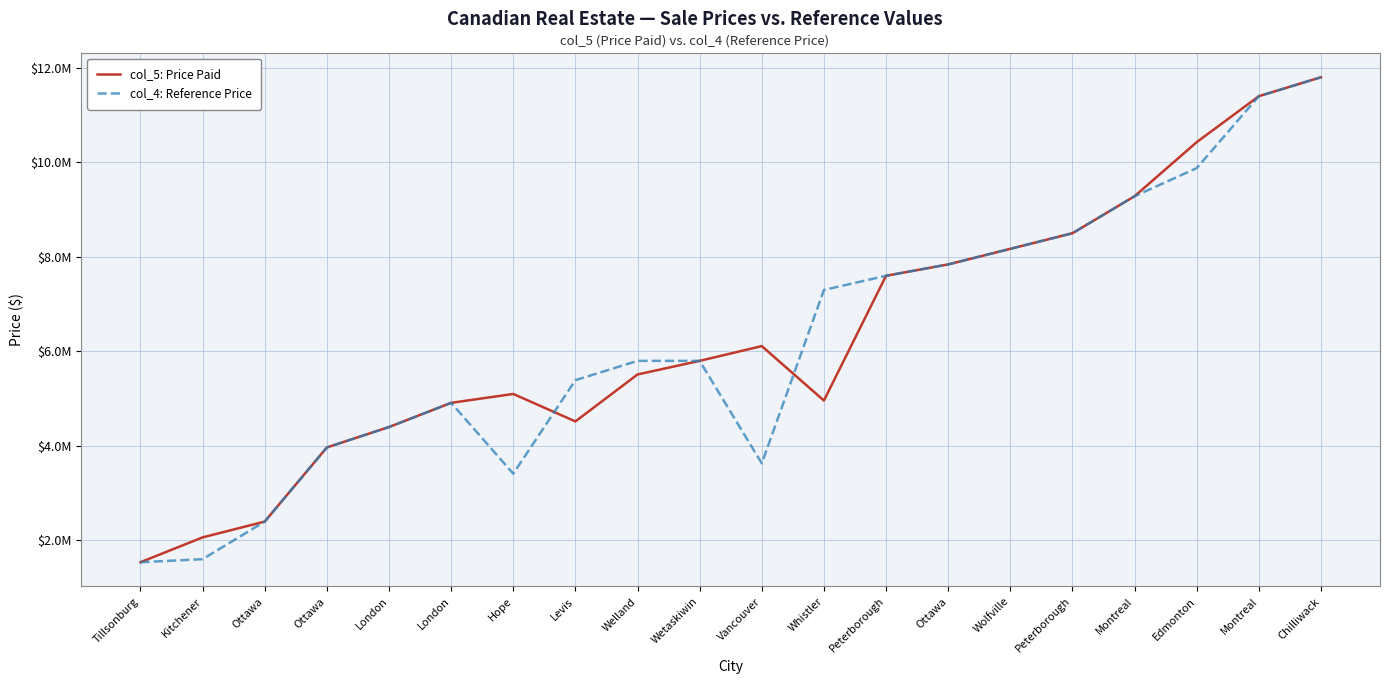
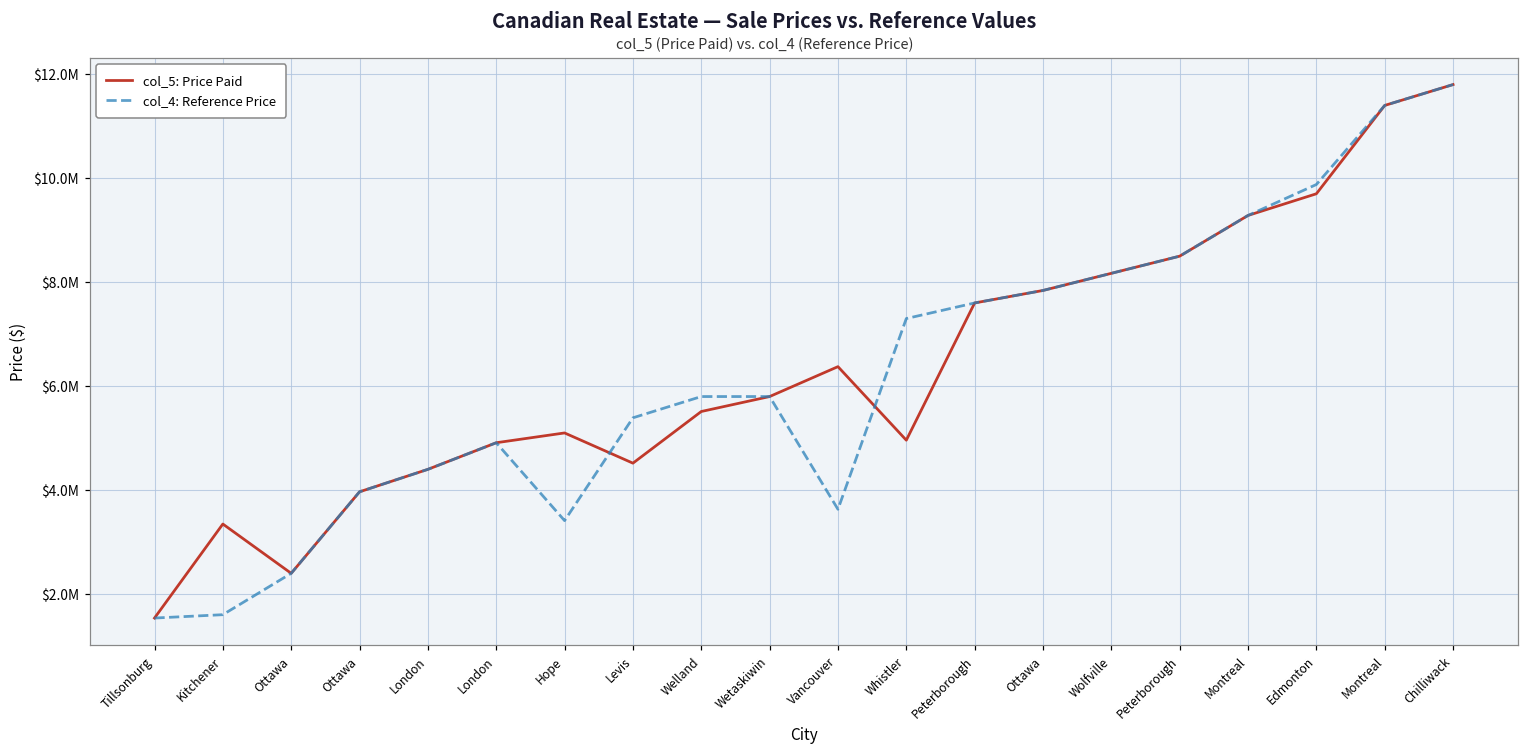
col_5: Price Paid, Kitchener: $2100000 -> $3300000
col_5: Price Paid, Vancouver: $6100000 -> $6400000
col_5: Price Paid, Edmonton: $10400000 -> $9700000
